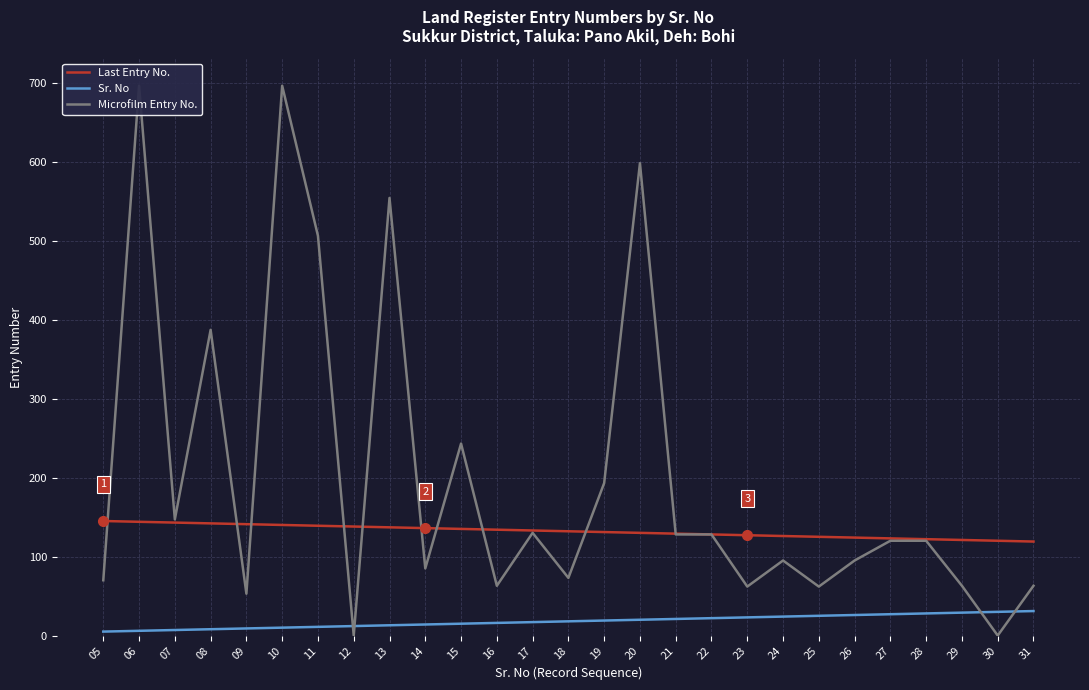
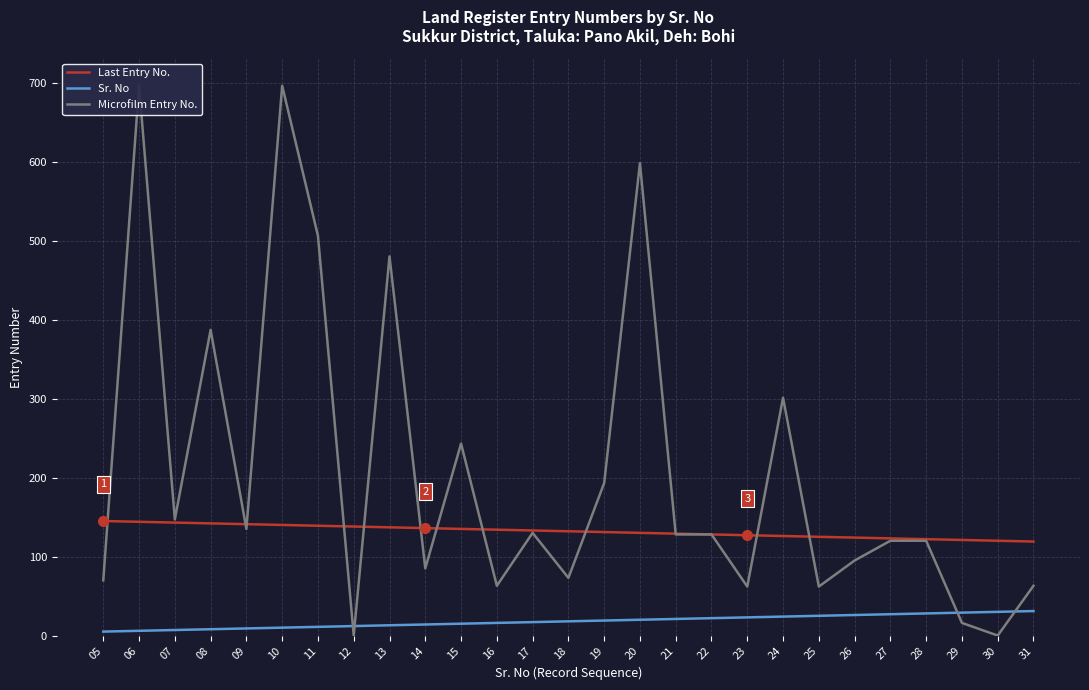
Microfilm Entry No., 09: 50 -> 140
Microfilm Entry No., 13: 550 -> 480
Microfilm Entry No., 24: 100 -> 300
Microfilm Entry No., 29: 60 -> 20
